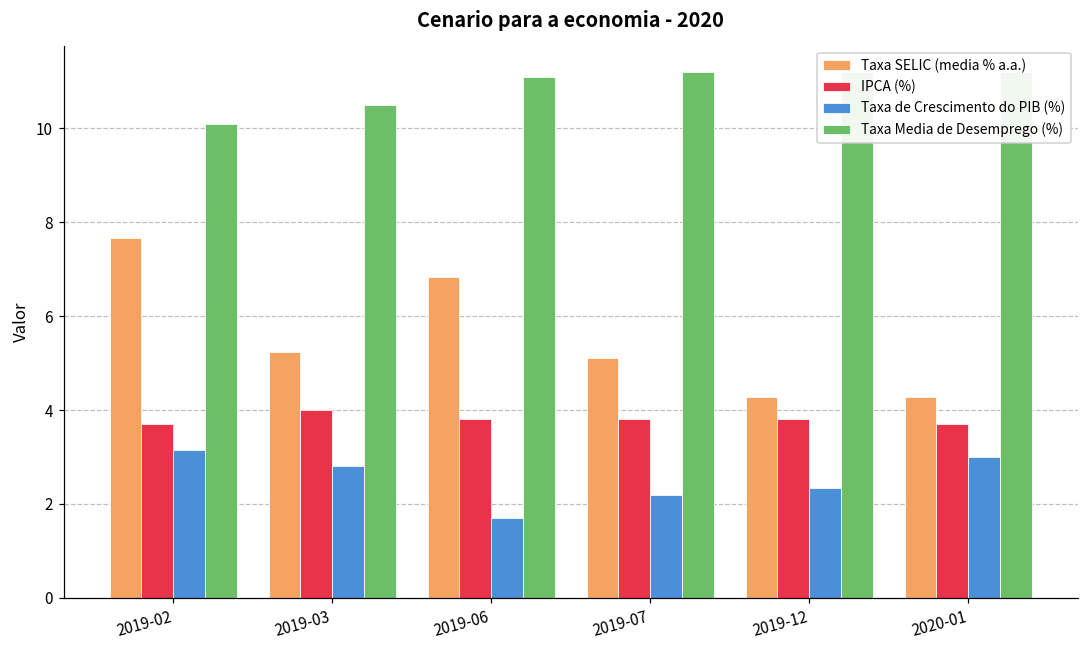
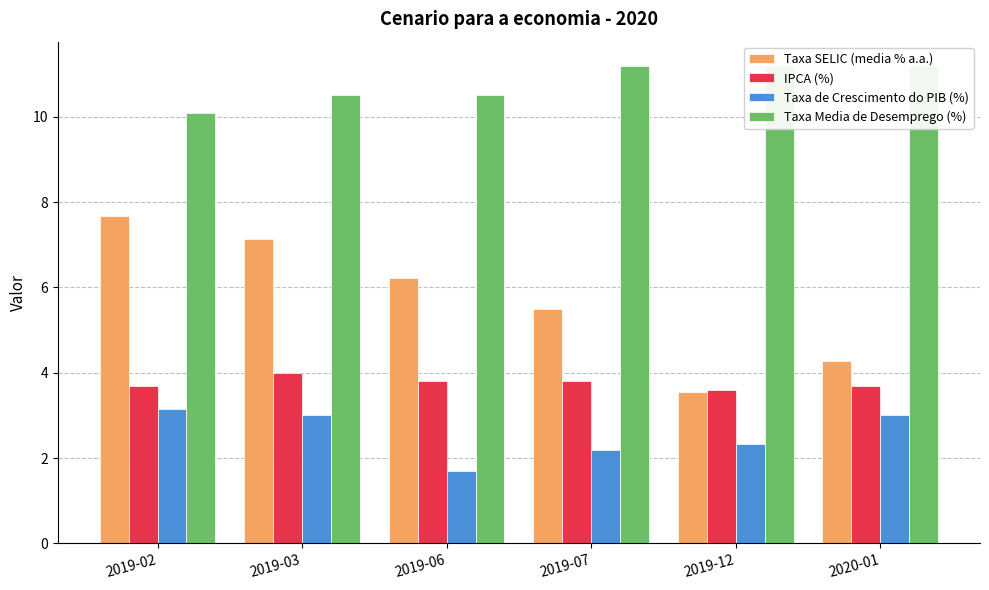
Taxa SELIC (media % a.a.), 2019-03: 5.2 -> 7.1
Taxa de Crescimento do PIB (%), 2019-03: 2.8 -> 3.0
Taxa SELIC (media % a.a.), 2019-06: 6.8 -> 6.2
Taxa Media de Desemprego (%), 2019-06: 11.1 -> 10.5
Taxa SELIC (media % a.a.), 2019-07: 5.1 -> 5.5
Taxa SELIC (media % a.a.), 2019-12: 4.3 -> 3.5
IPCA (%), 2019-12: 3.8 -> 3.6
